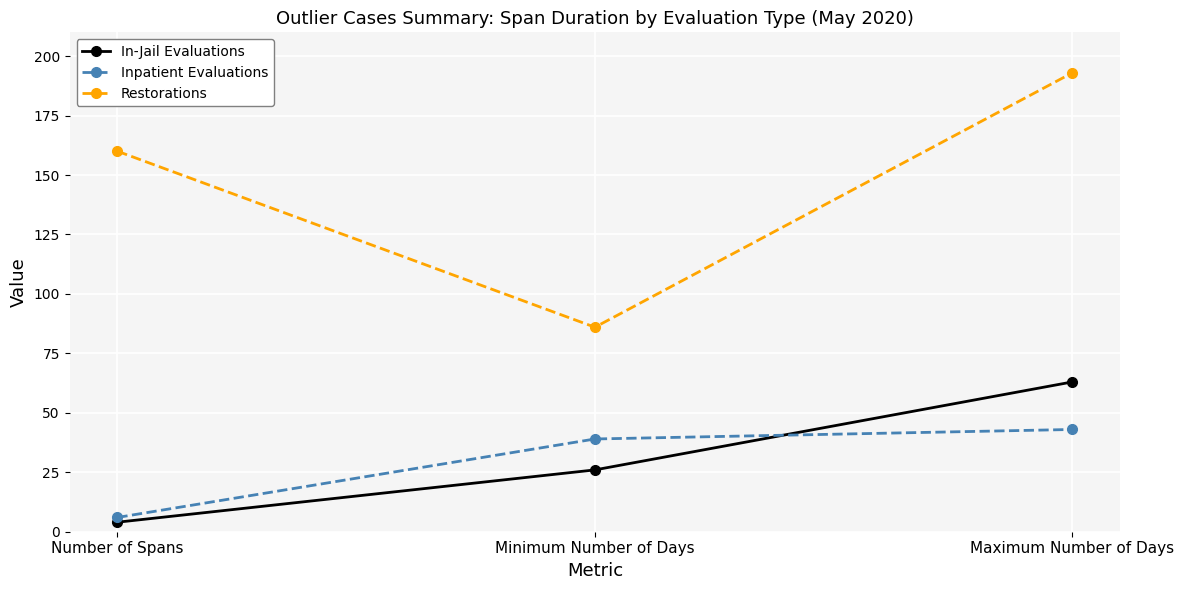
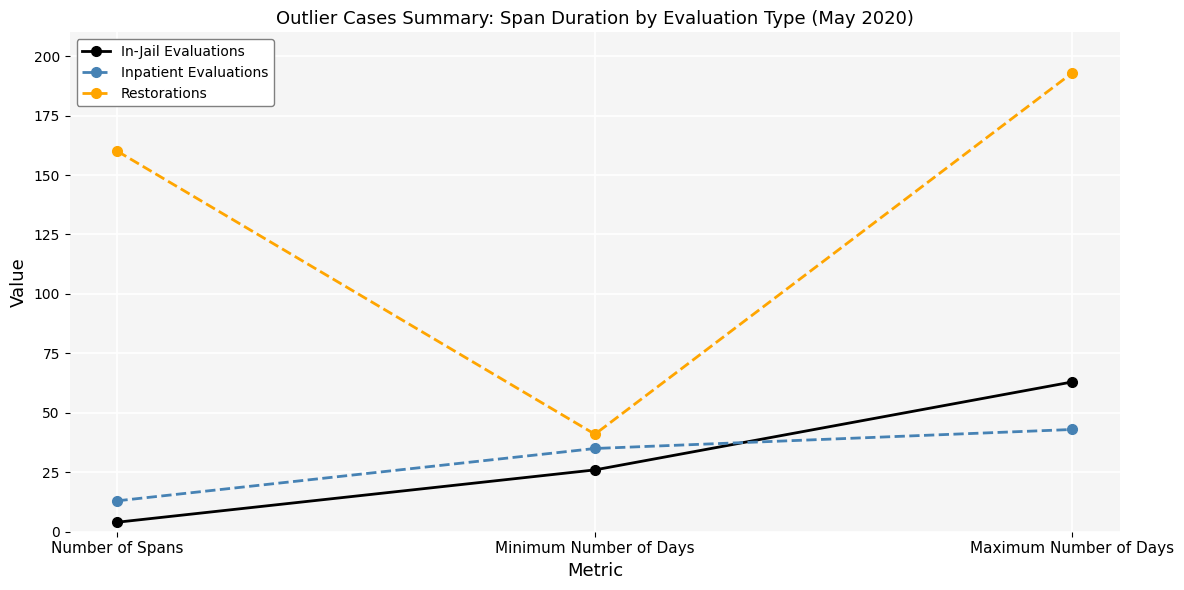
Inpatient Evaluations, Number of Spans: 6 -> 13
Inpatient Evaluations, Minimum Number of Days: 39 -> 35
Restorations, Minimum Number of Days: 86 -> 41
